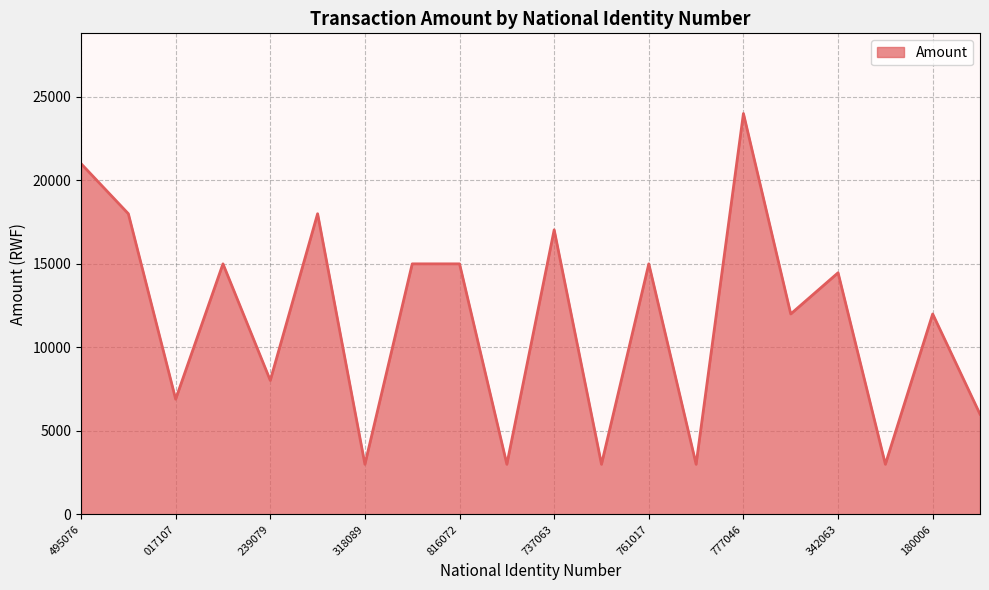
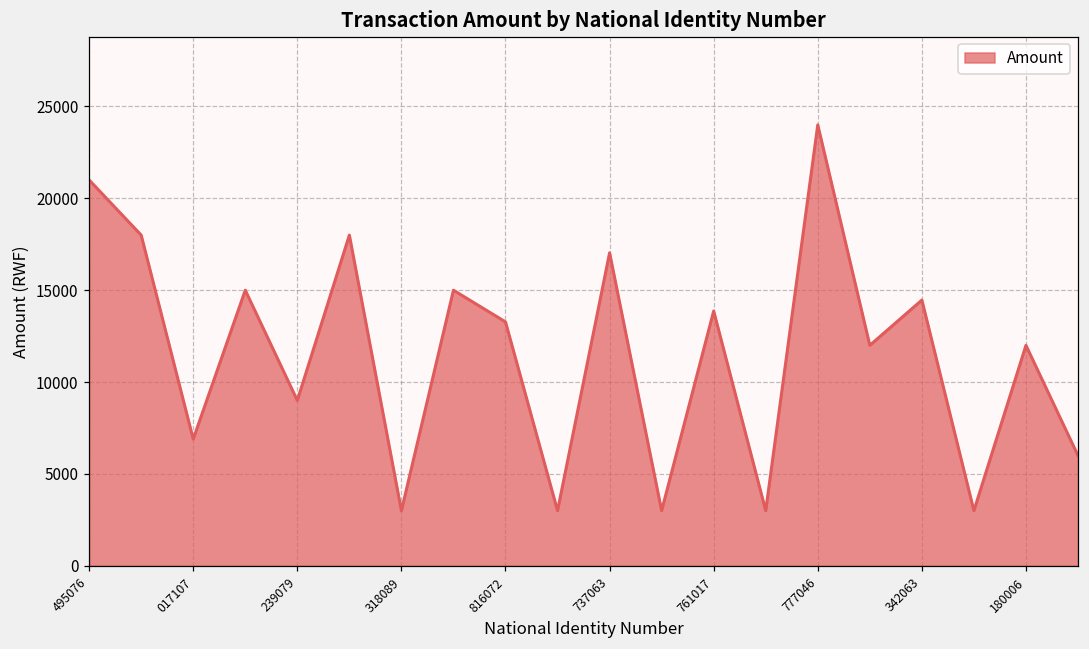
239079: 8000 -> 9000
816072: 15000 -> 13300
761017: 15000 -> 13900
